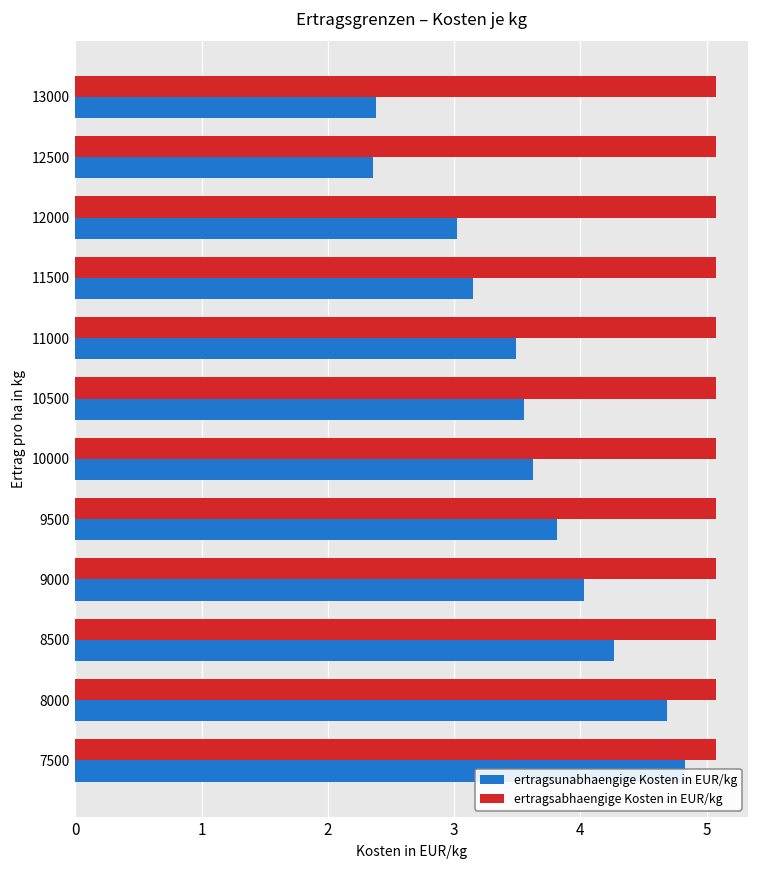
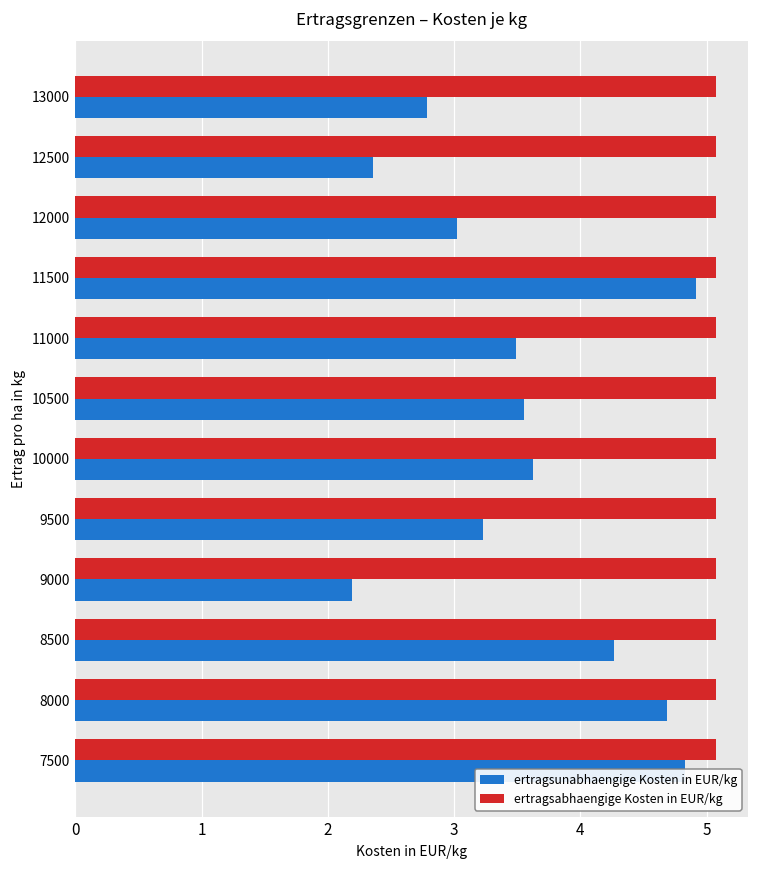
ertragsunabhaengige Kosten in EUR/kg, 13000: 2.38 -> 2.79
ertragsunabhaengige Kosten in EUR/kg, 11500: 3.15 -> 4.91
ertragsunabhaengige Kosten in EUR/kg, 9500: 3.82 -> 3.23
ertragsunabhaengige Kosten in EUR/kg, 9000: 4.03 -> 2.19
